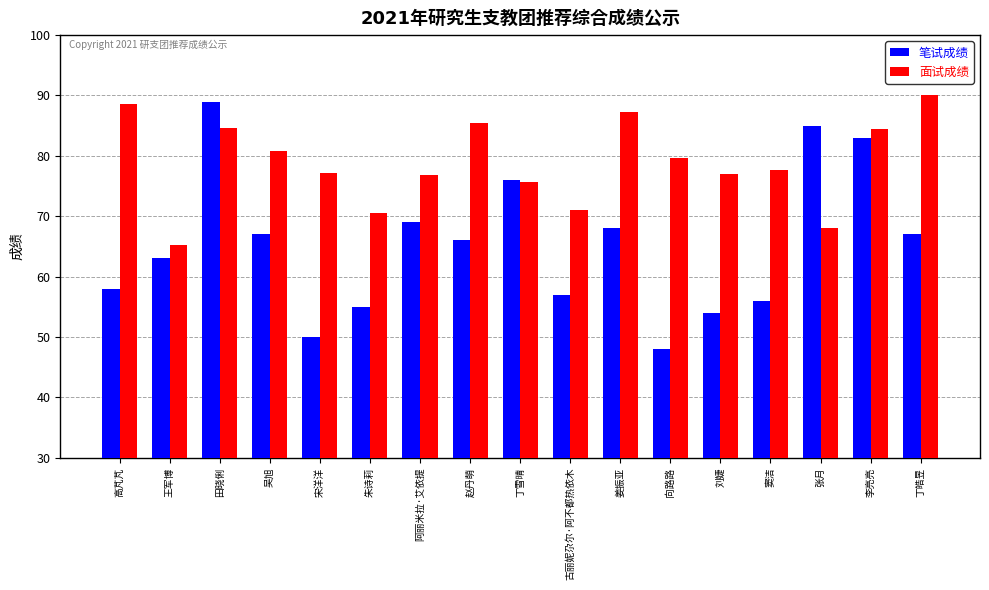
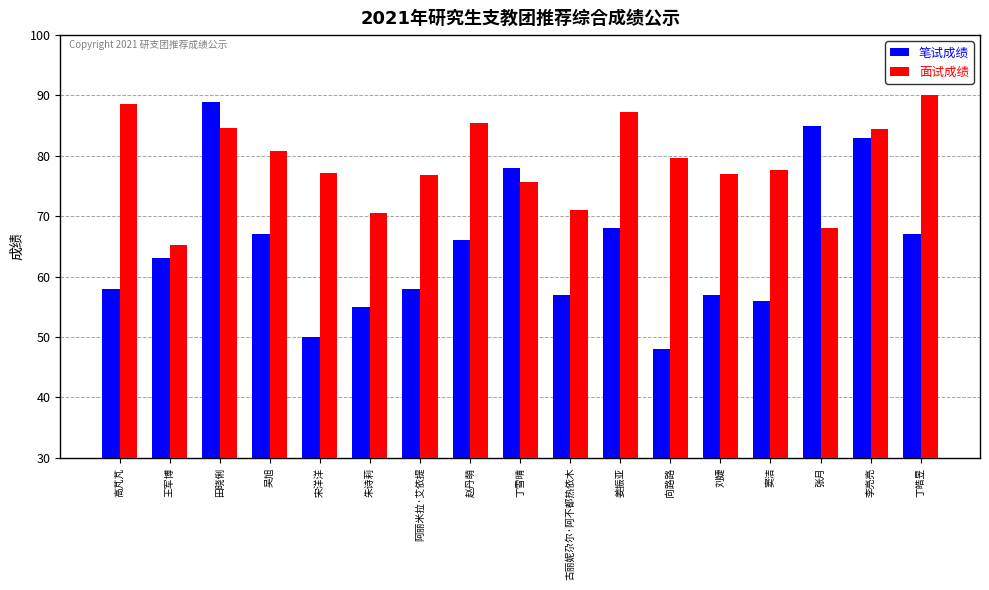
笔试成绩, 阿丽米拉·艾依提: 69 -> 58
笔试成绩, 丁雪晴: 76 -> 78
笔试成绩, 刘婕: 54 -> 57
